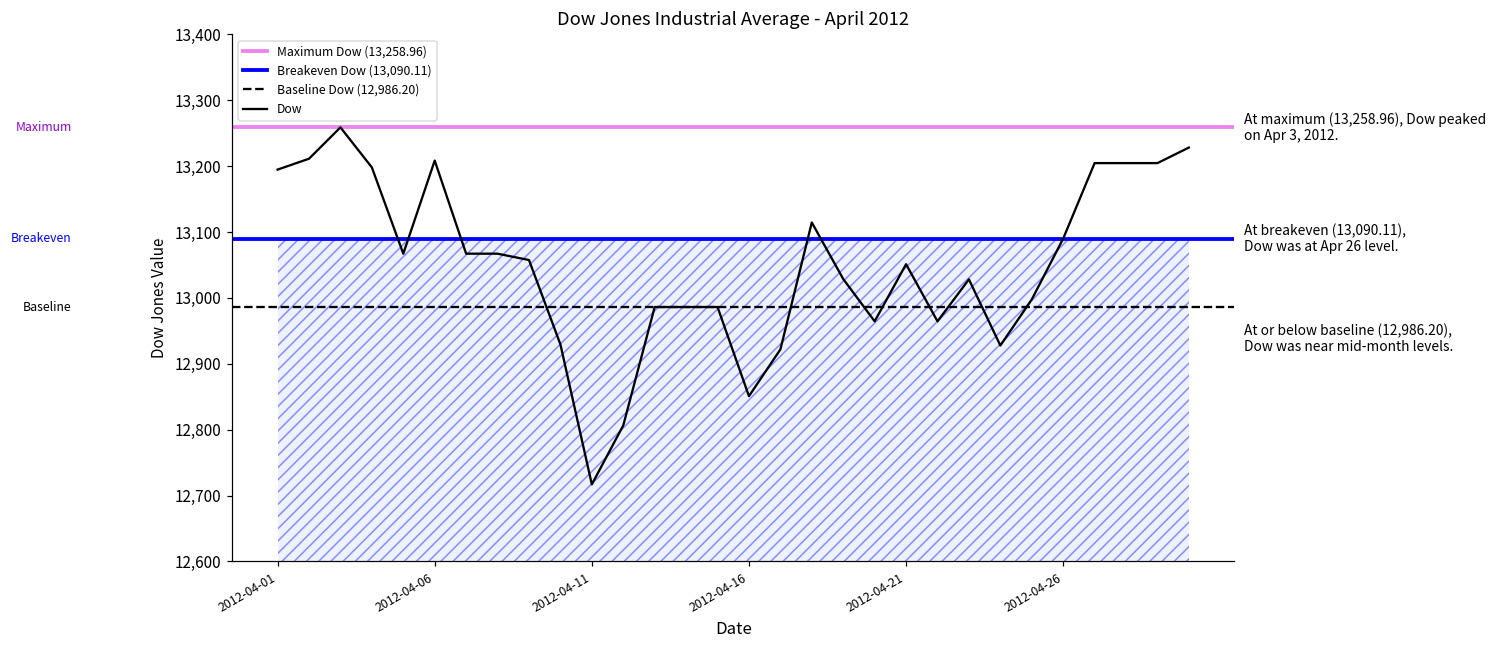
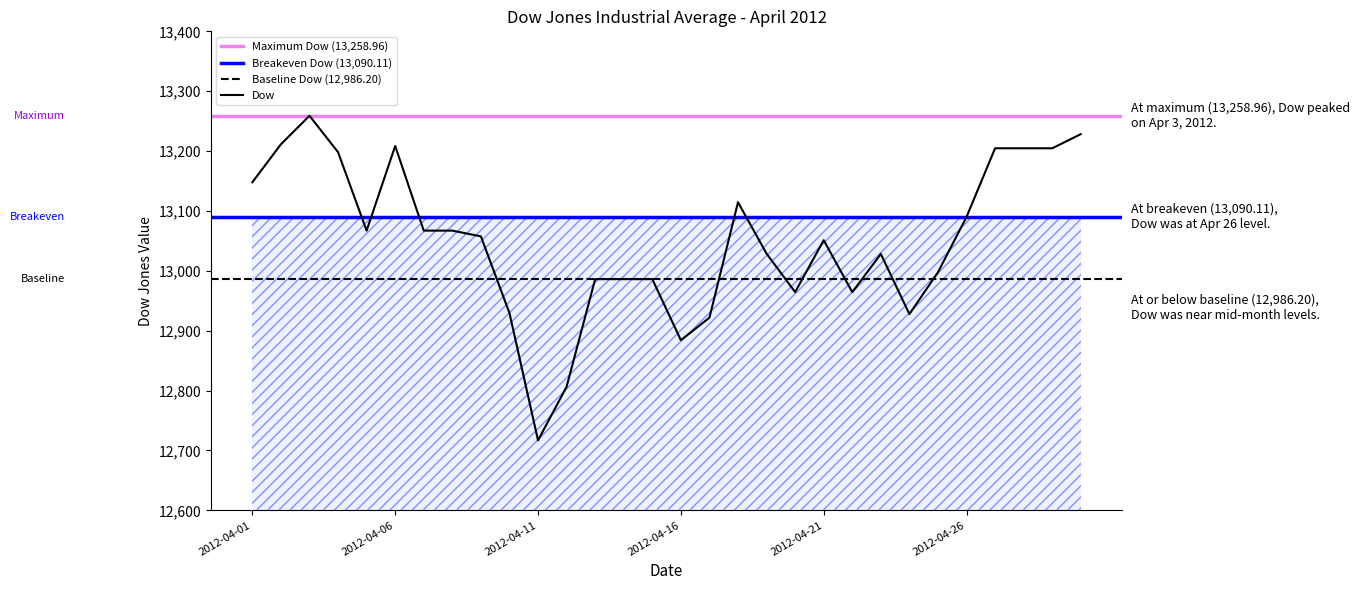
Dow, 2012-04-01: 13,190 -> 13,150
Dow, 2012-04-16: 12,850 -> 12,880
